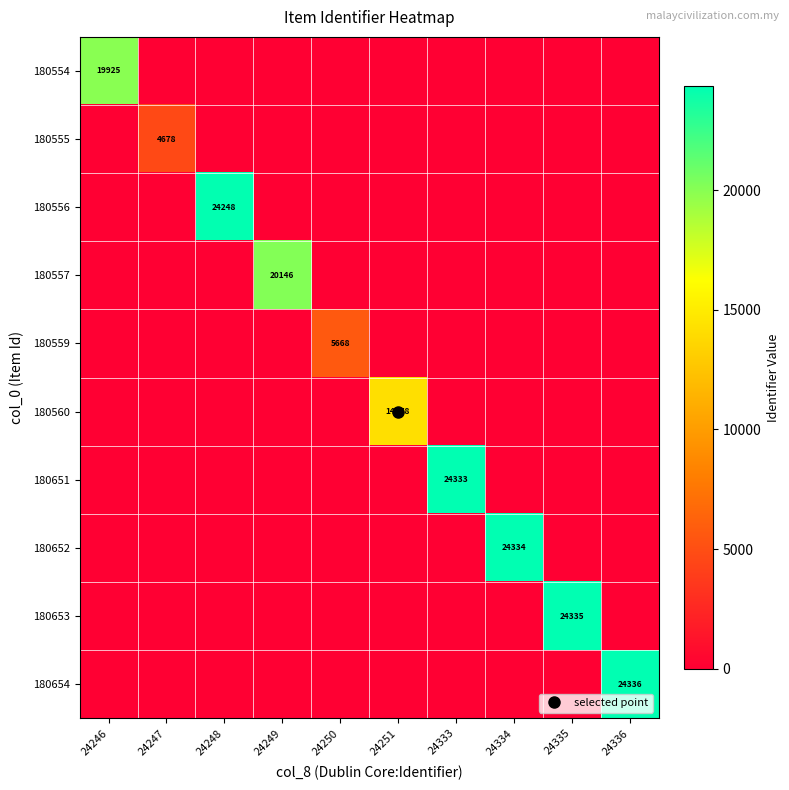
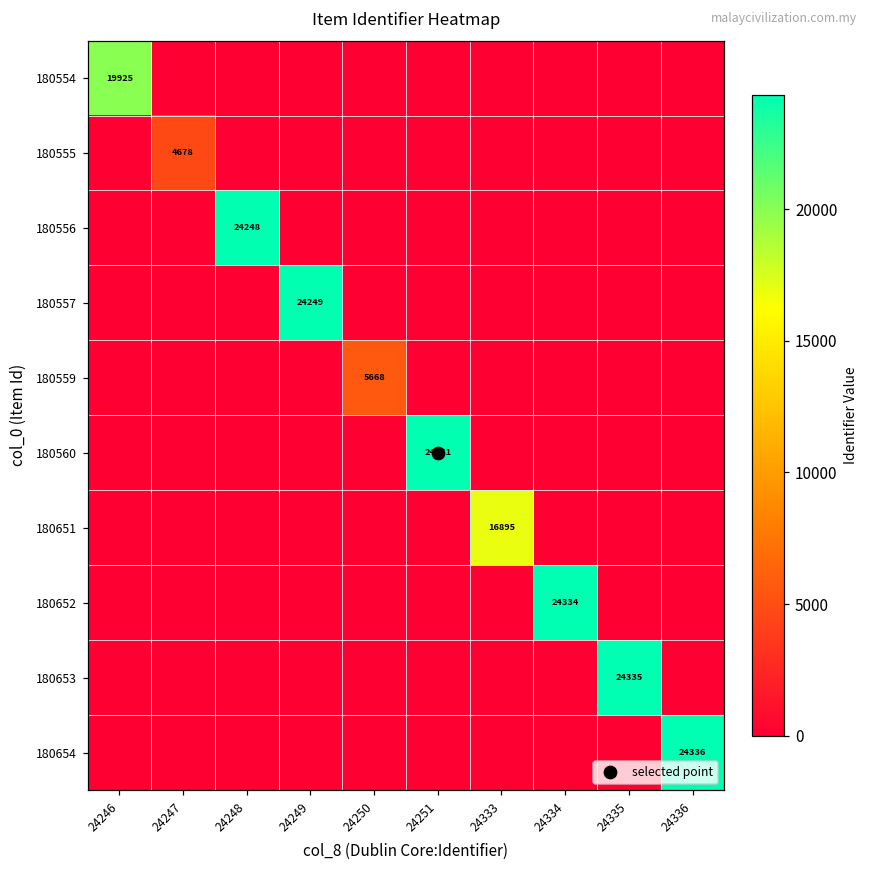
180557, 24249: 20146 -> 24249
180560, 24251: 14178 -> 24251
180651, 24333: 24333 -> 16895
